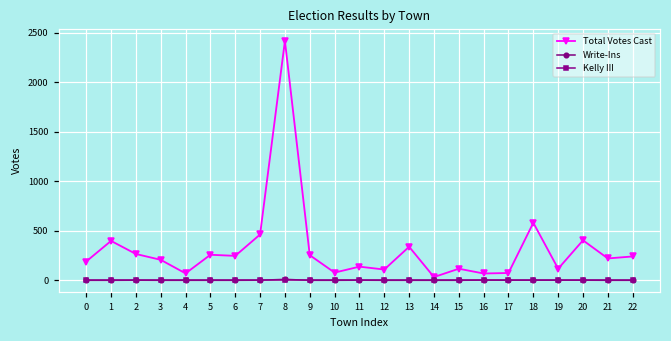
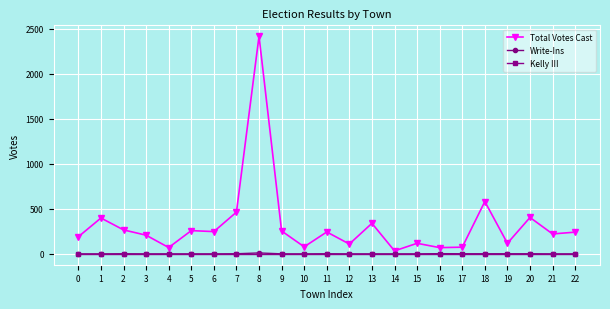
Total Votes Cast, 11: 100 -> 200
